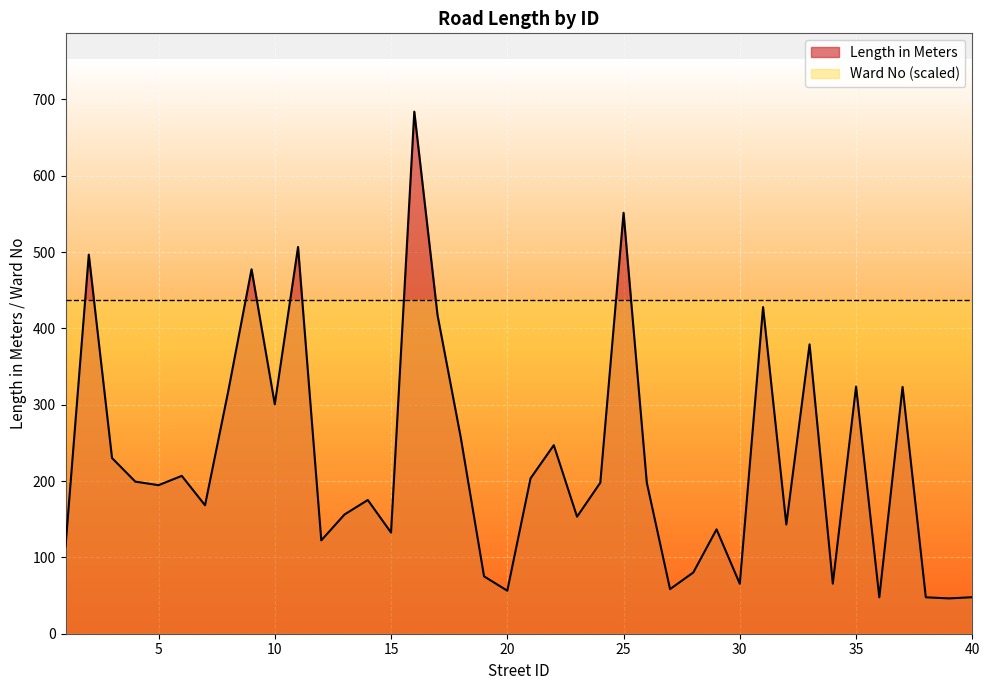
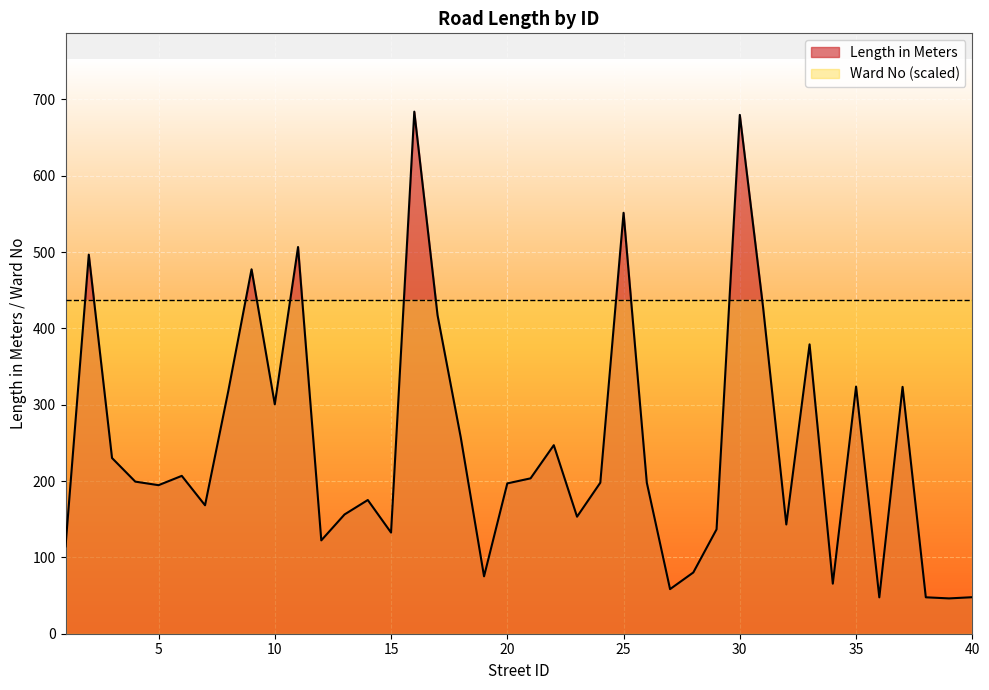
Length in Meters, 20: 60 -> 200
Length in Meters, 30: 70 -> 680
